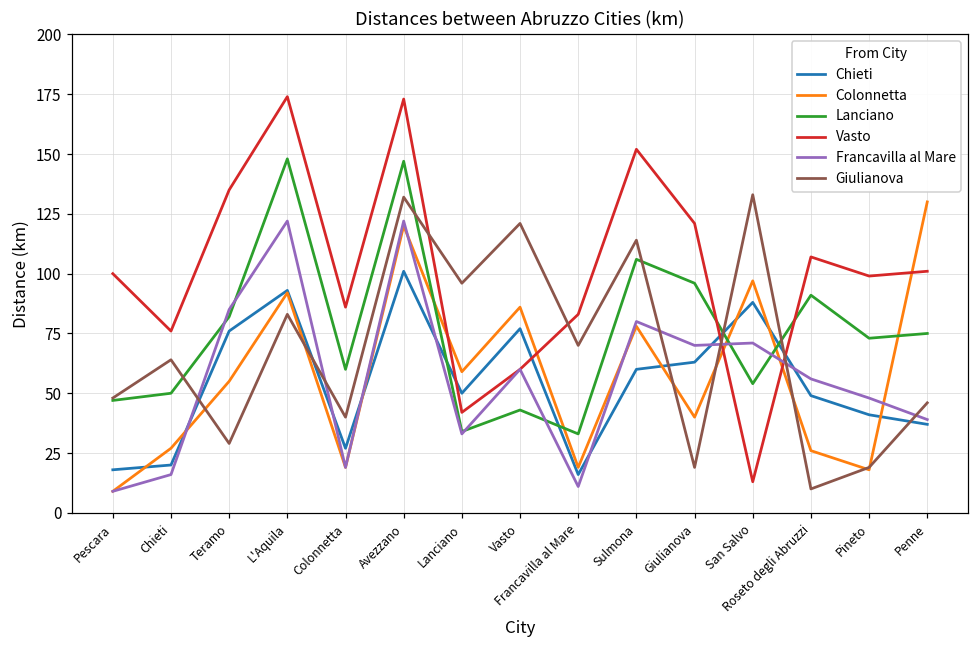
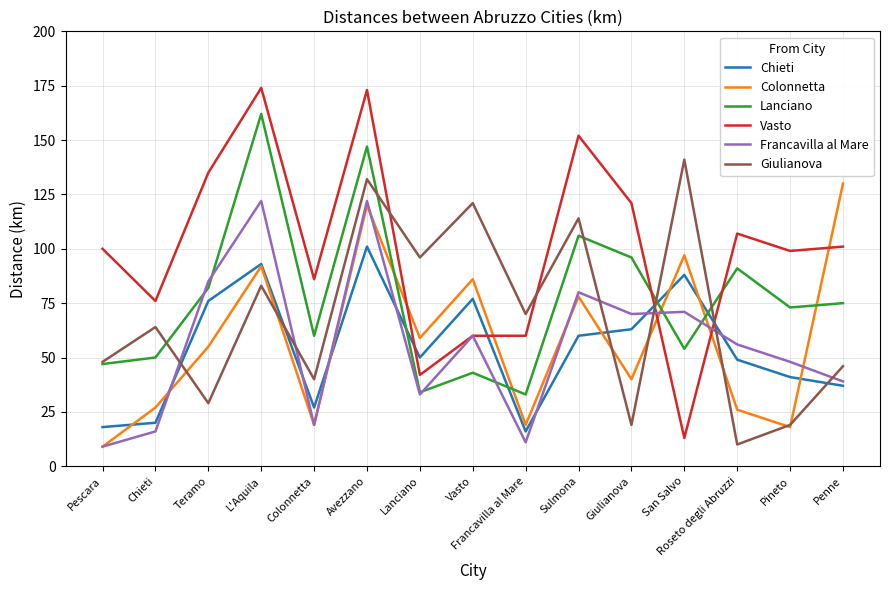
Lanciano, L'Aquila: 148 -> 162
Vasto, Francavilla al Mare: 83 -> 60
Giulianova, San Salvo: 133 -> 141
